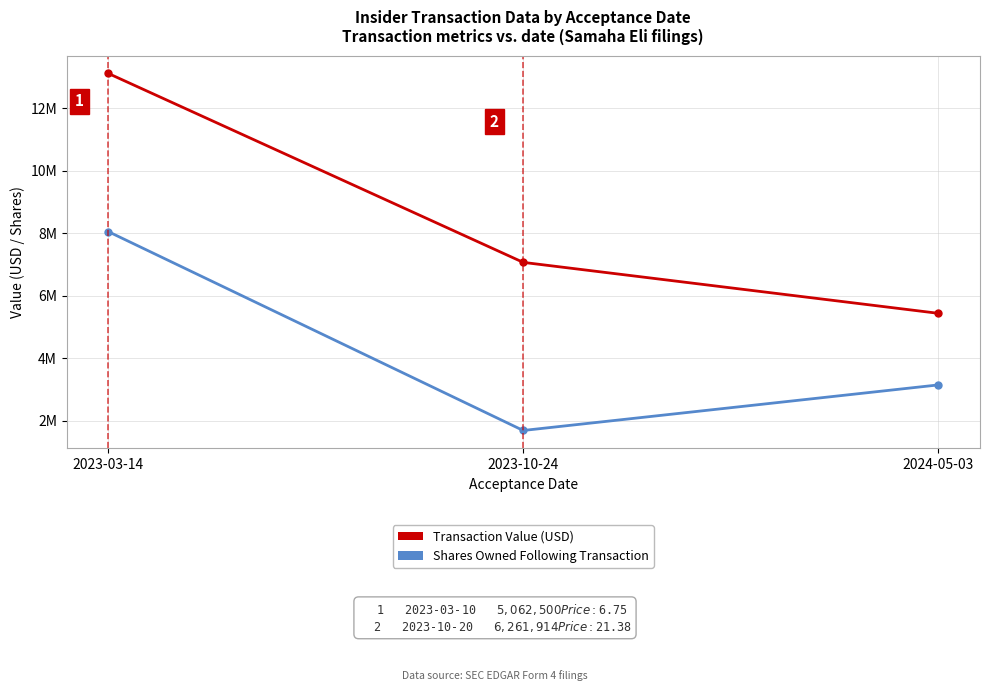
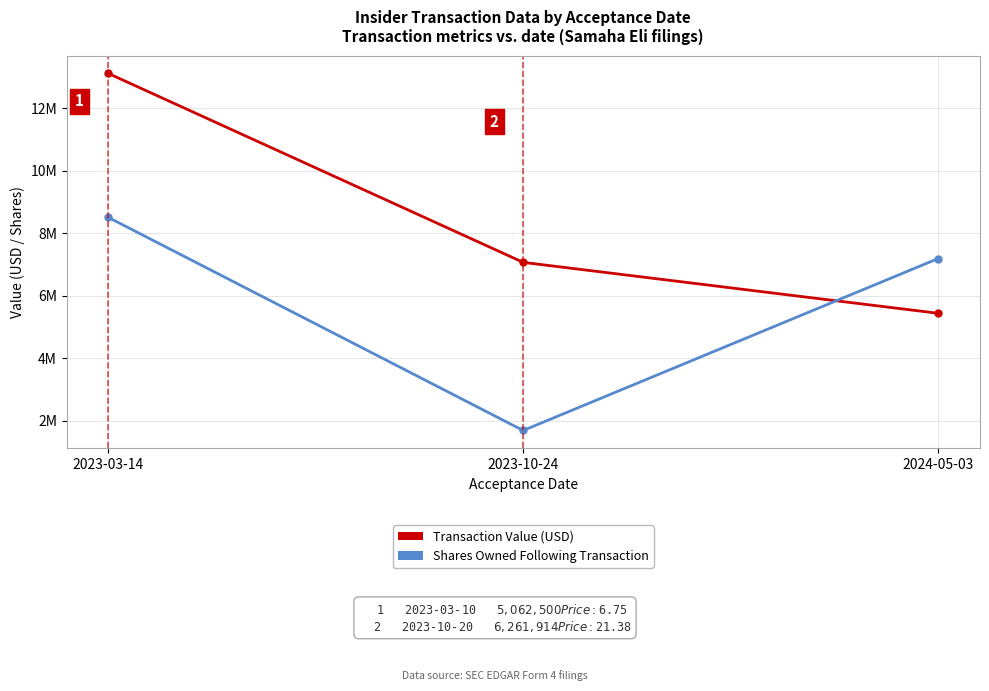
Shares Owned Following Transaction, 2023-03-14: 8100000 -> 8500000
Shares Owned Following Transaction, 2024-05-03: 3200000 -> 7200000
